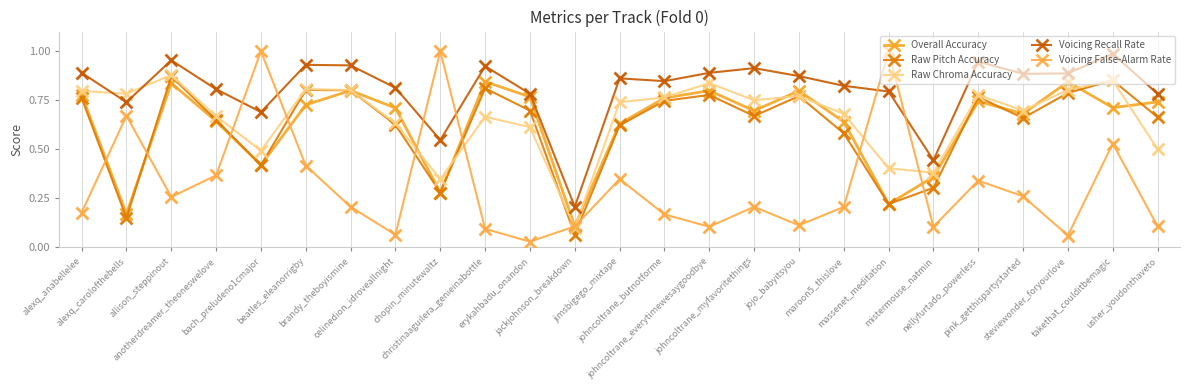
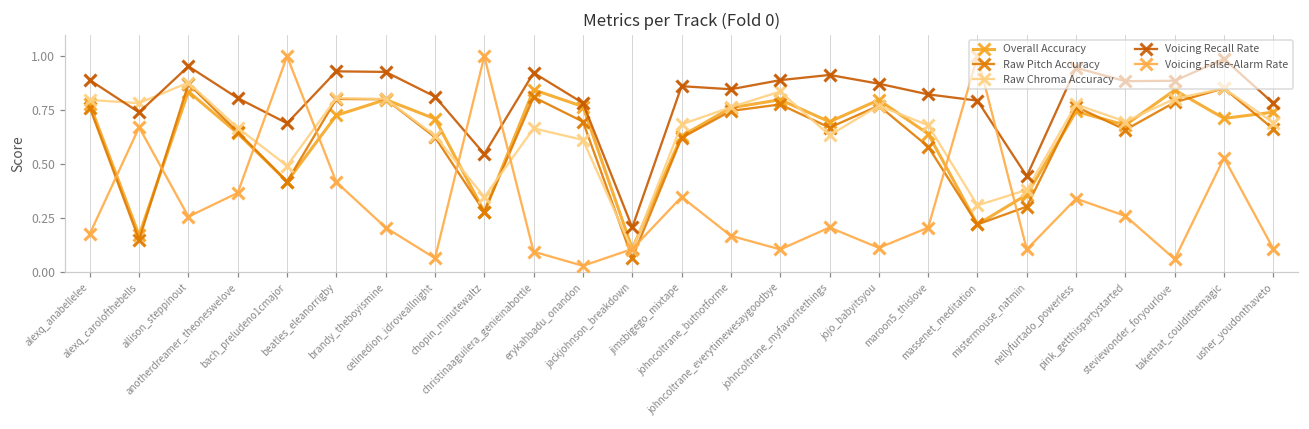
Raw Chroma Accuracy, jimsbigego_mixtape: 0.74 -> 0.68
Raw Chroma Accuracy, johncoltrane_myfavoritethings: 0.75 -> 0.63
Raw Chroma Accuracy, massenet_meditation: 0.40 -> 0.31
Raw Chroma Accuracy, usher_youdonthaveto: 0.50 -> 0.69
